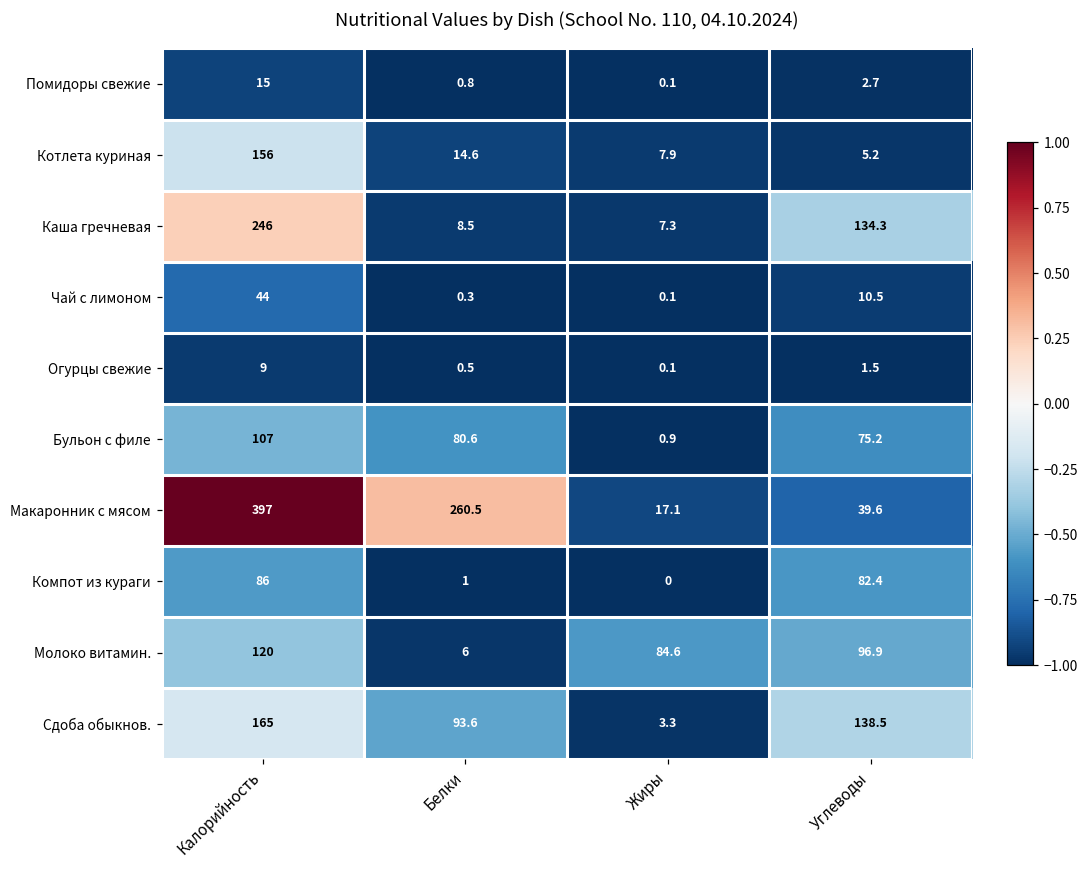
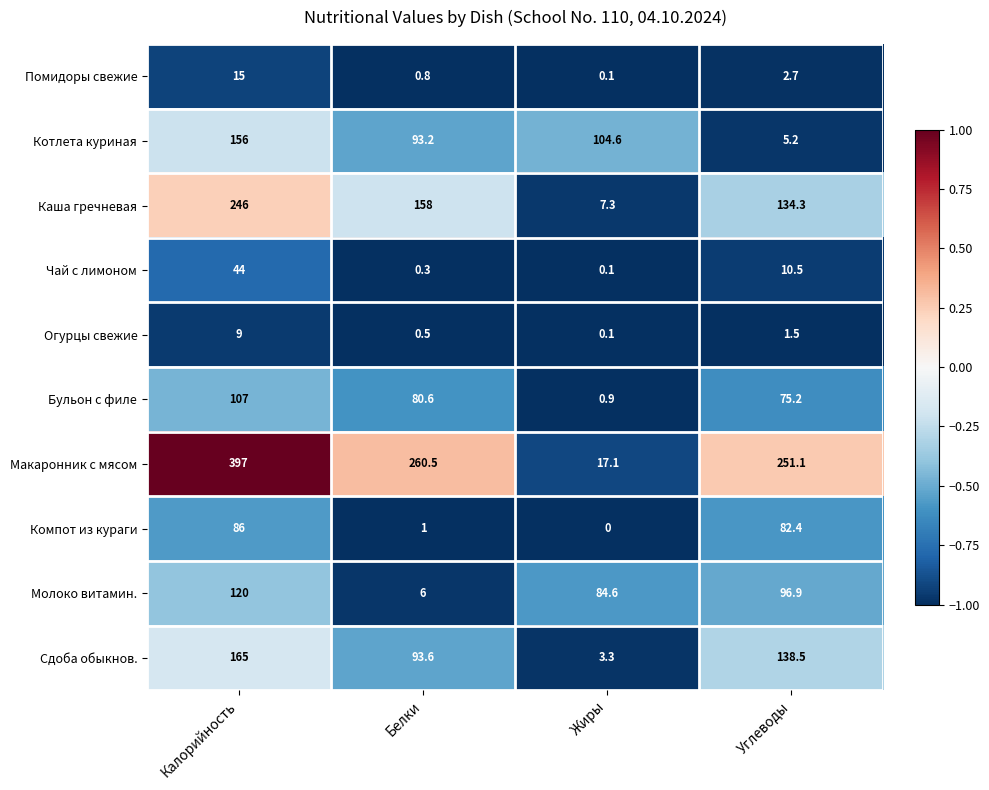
Котлета куриная, Белки: 14.6 -> 93.2
Котлета куриная, Жиры: 7.9 -> 104.6
Каша гречневая, Белки: 8.5 -> 158
Макаронник с мясом, Углеводы: 39.6 -> 251.1
